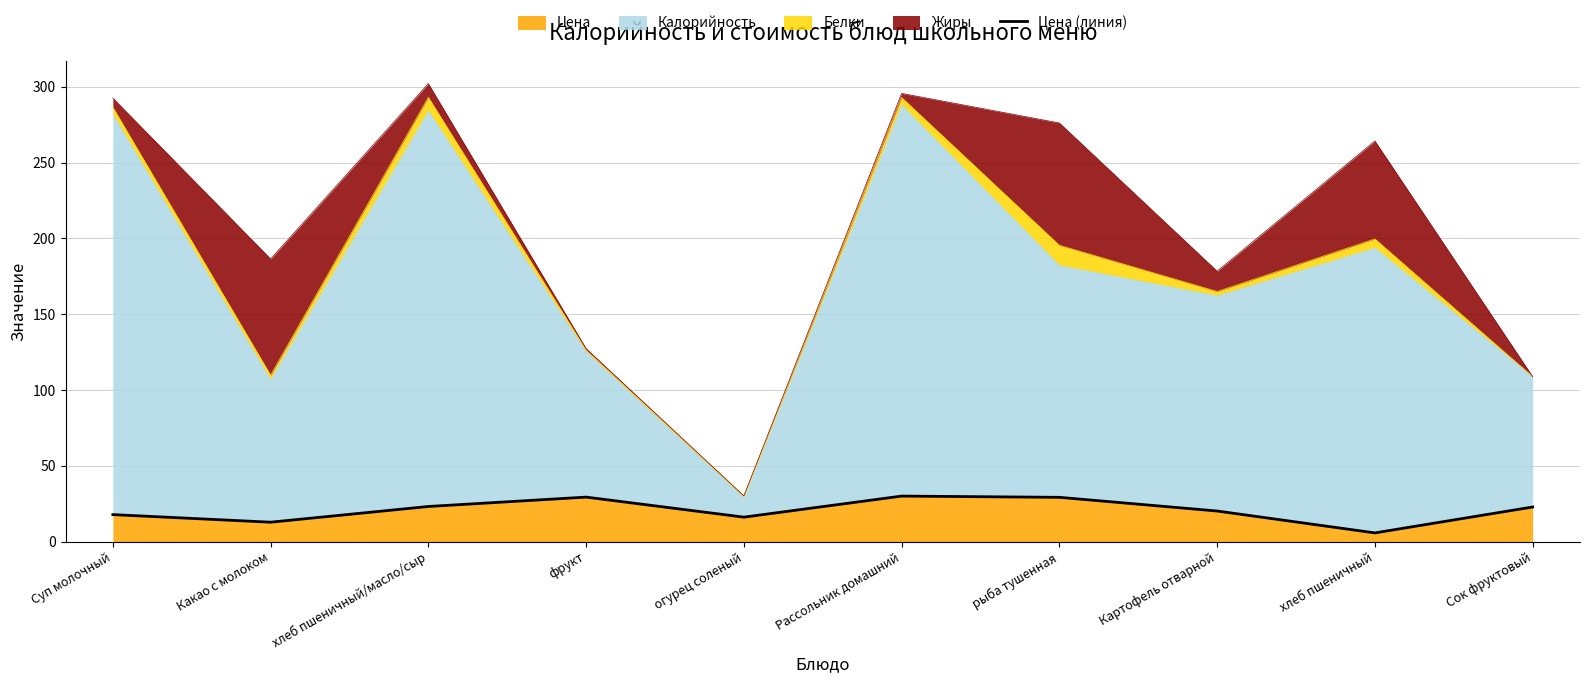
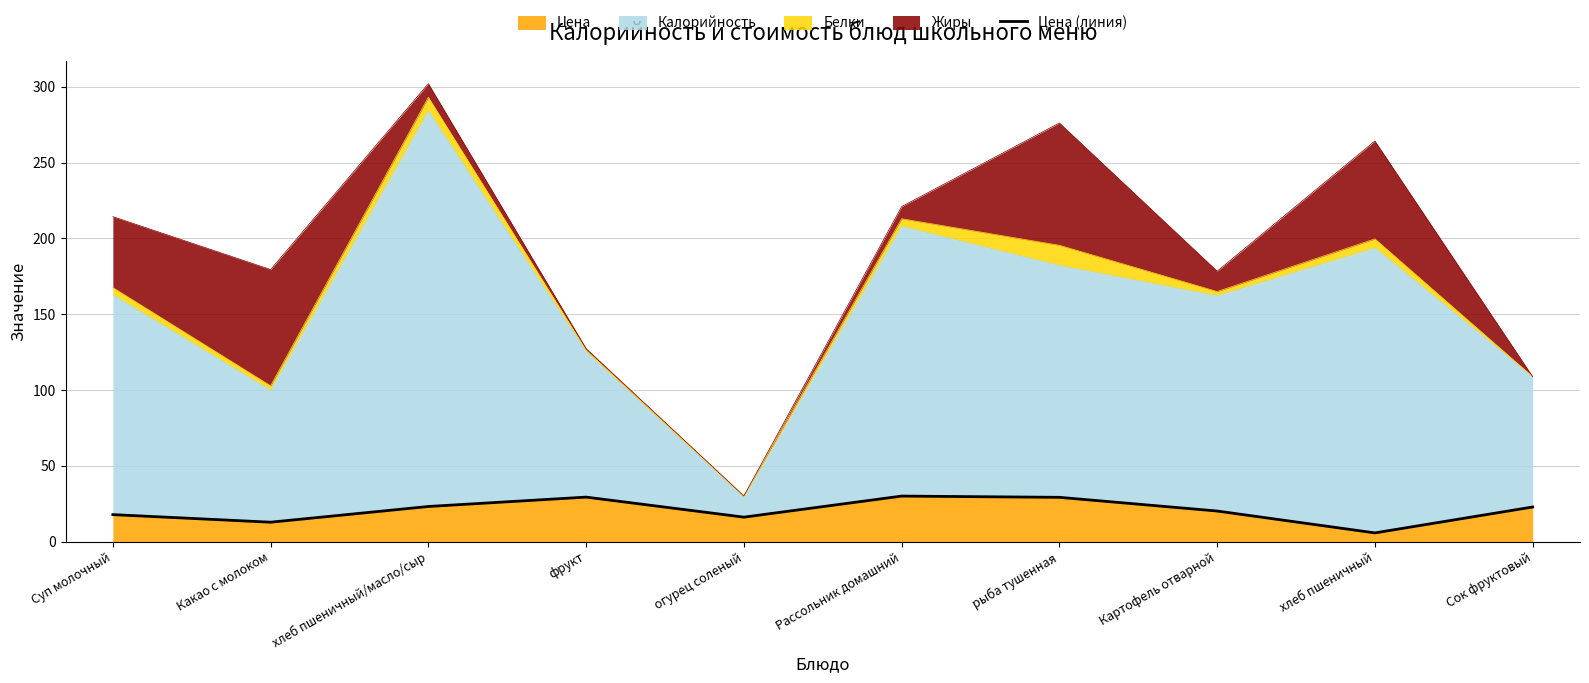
Калорийность, Суп молочный: 264 -> 145
Жиры, Суп молочный: 6 -> 47
Калорийность, Какао с молоком: 94 -> 87
Калорийность, Рассольник домашний: 258 -> 178
Жиры, Рассольник домашний: 3 -> 8
